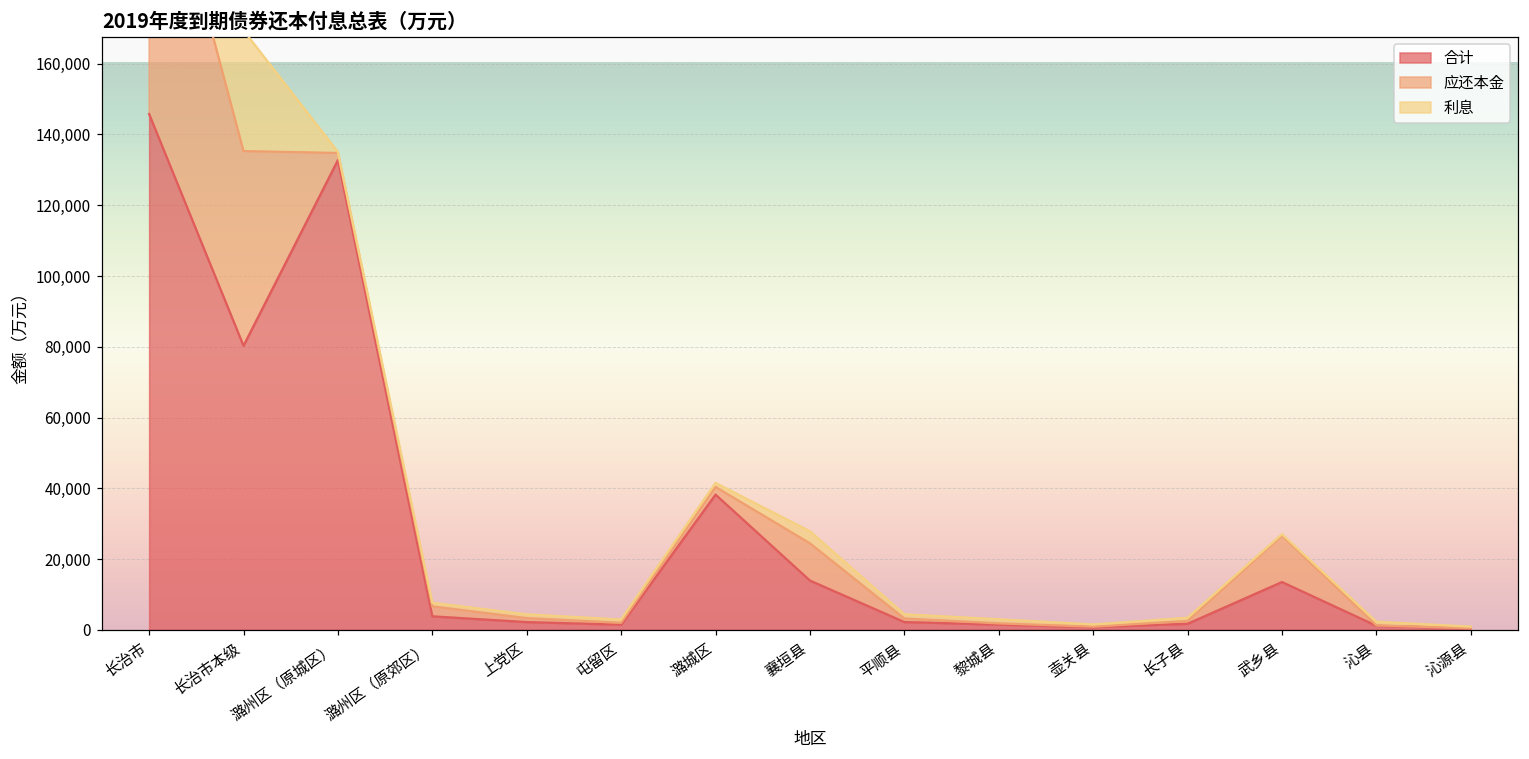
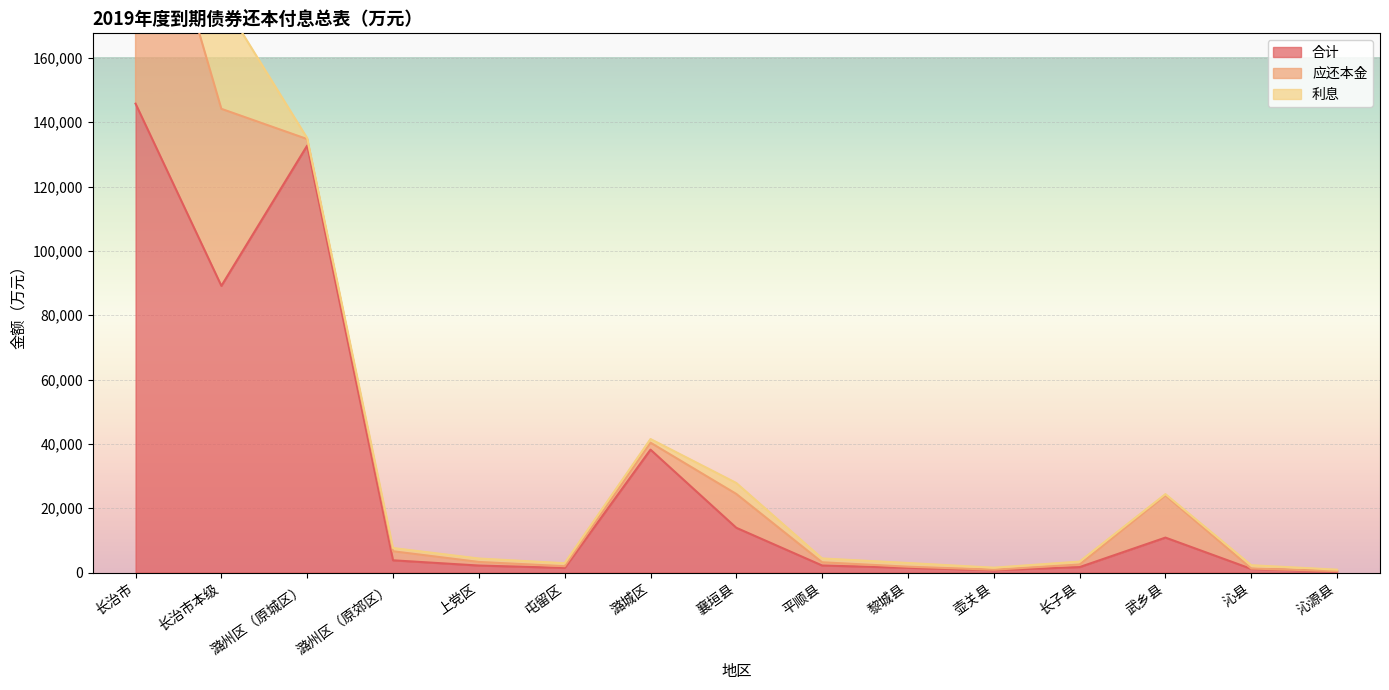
合计, 长治市本级: 80,000 -> 89,000
合计, 武乡县: 14,000 -> 11,000
